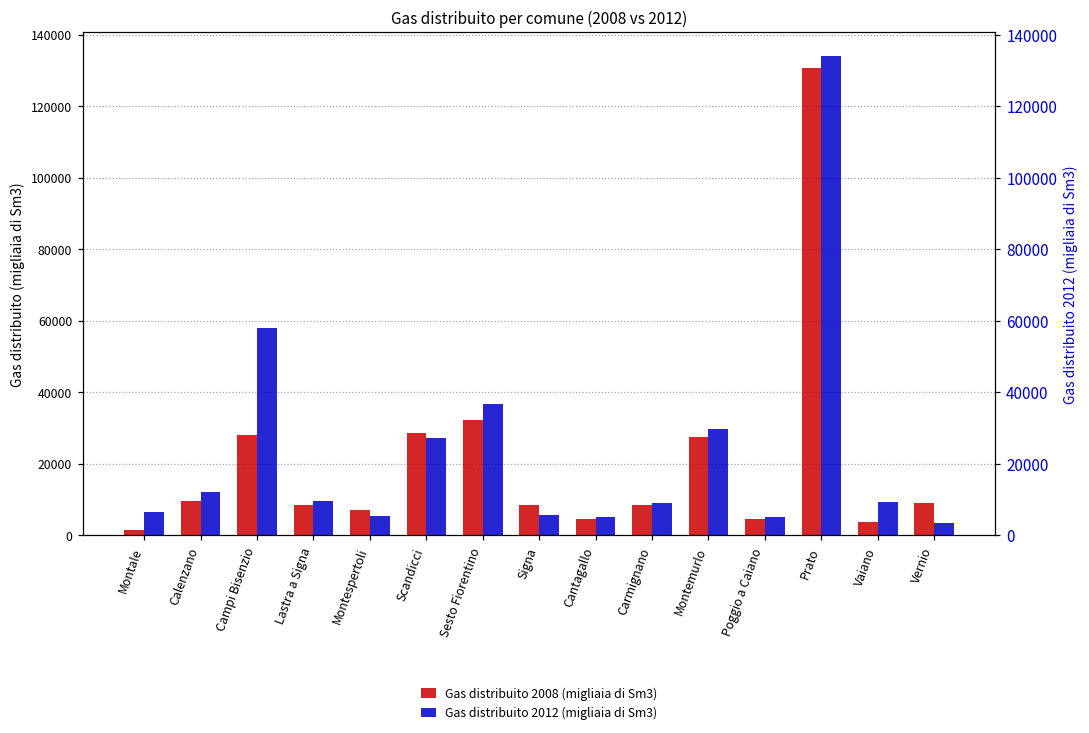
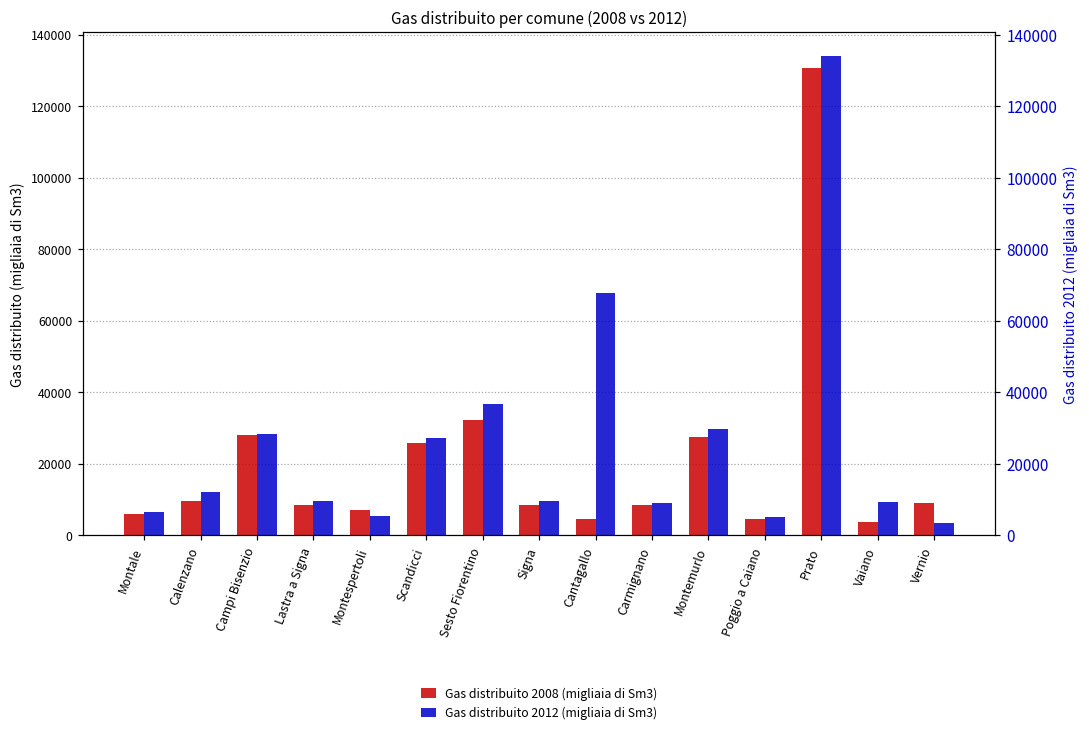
Gas distribuito 2008 (migliaia di Sm3), Montale: 1000 -> 6000
Gas distribuito 2012 (migliaia di Sm3), Campi Bisenzio: 58000 -> 28000
Gas distribuito 2008 (migliaia di Sm3), Scandicci: 29000 -> 26000
Gas distribuito 2012 (migliaia di Sm3), Signa: 6000 -> 10000
Gas distribuito 2012 (migliaia di Sm3), Cantagallo: 5000 -> 68000
